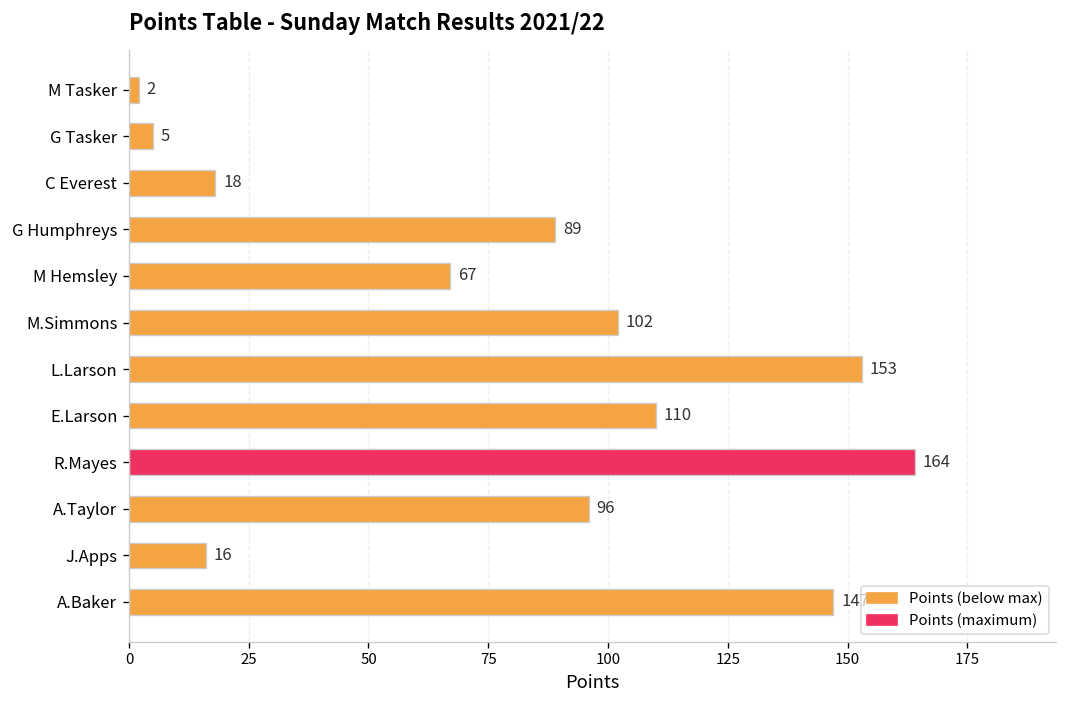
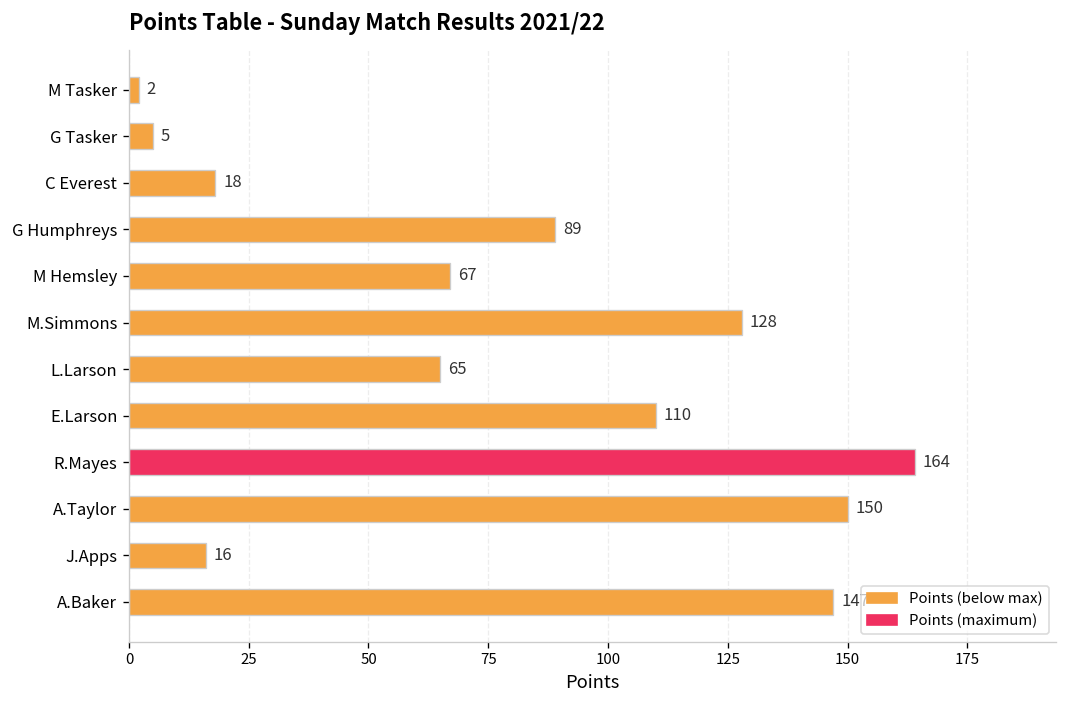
M.Simmons: 102 -> 128
L.Larson: 153 -> 65
A.Taylor: 96 -> 150
